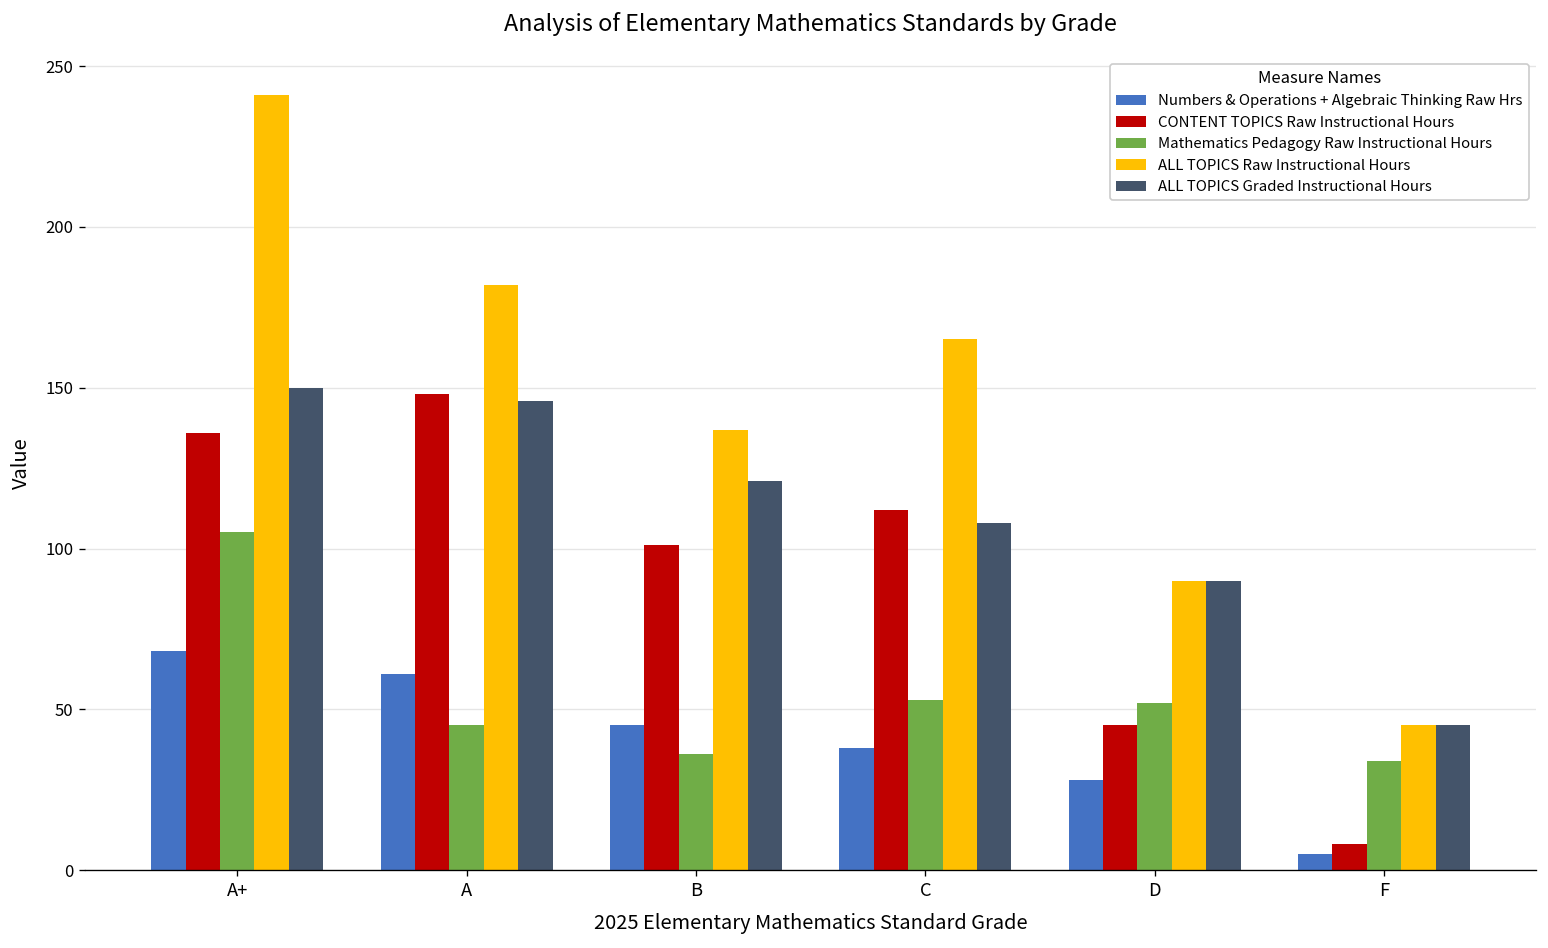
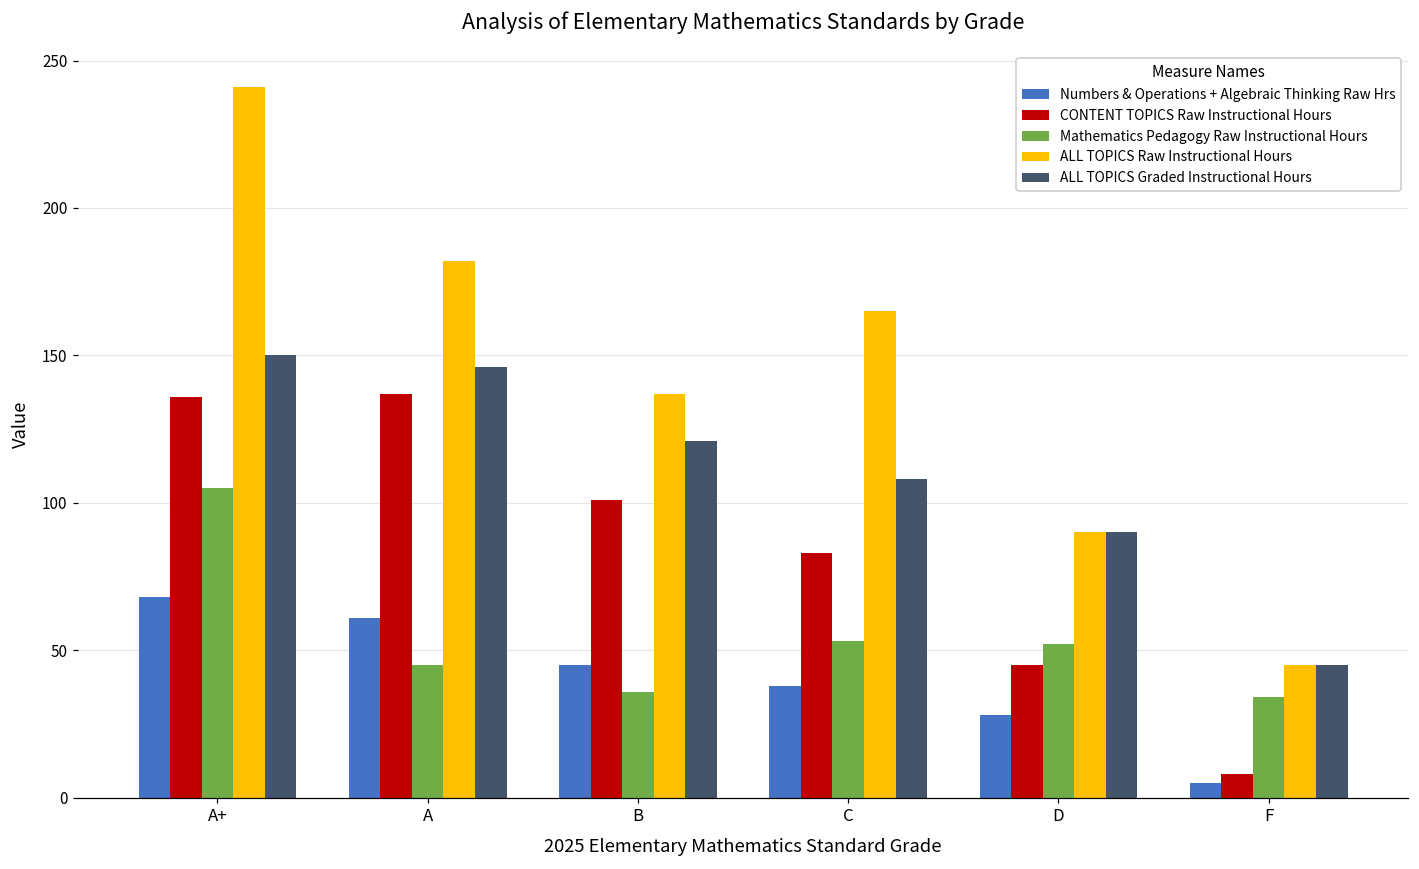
CONTENT TOPICS Raw Instructional Hours, A: 148 -> 137
CONTENT TOPICS Raw Instructional Hours, C: 112 -> 83
